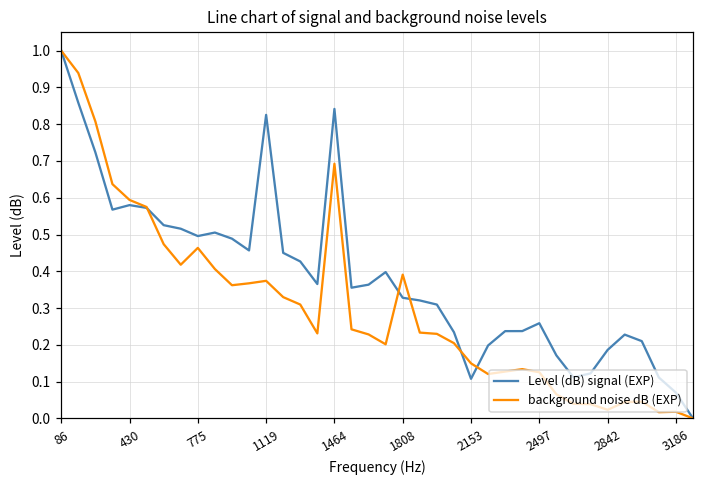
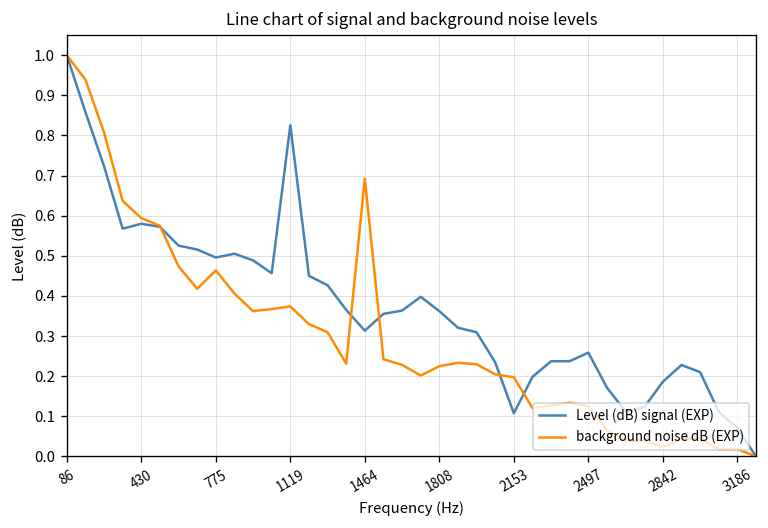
Level (dB) signal (EXP), 1464: 0.84 -> 0.31
Level (dB) signal (EXP), 1808: 0.33 -> 0.36
background noise dB (EXP), 1808: 0.39 -> 0.22
background noise dB (EXP), 2153: 0.15 -> 0.20
